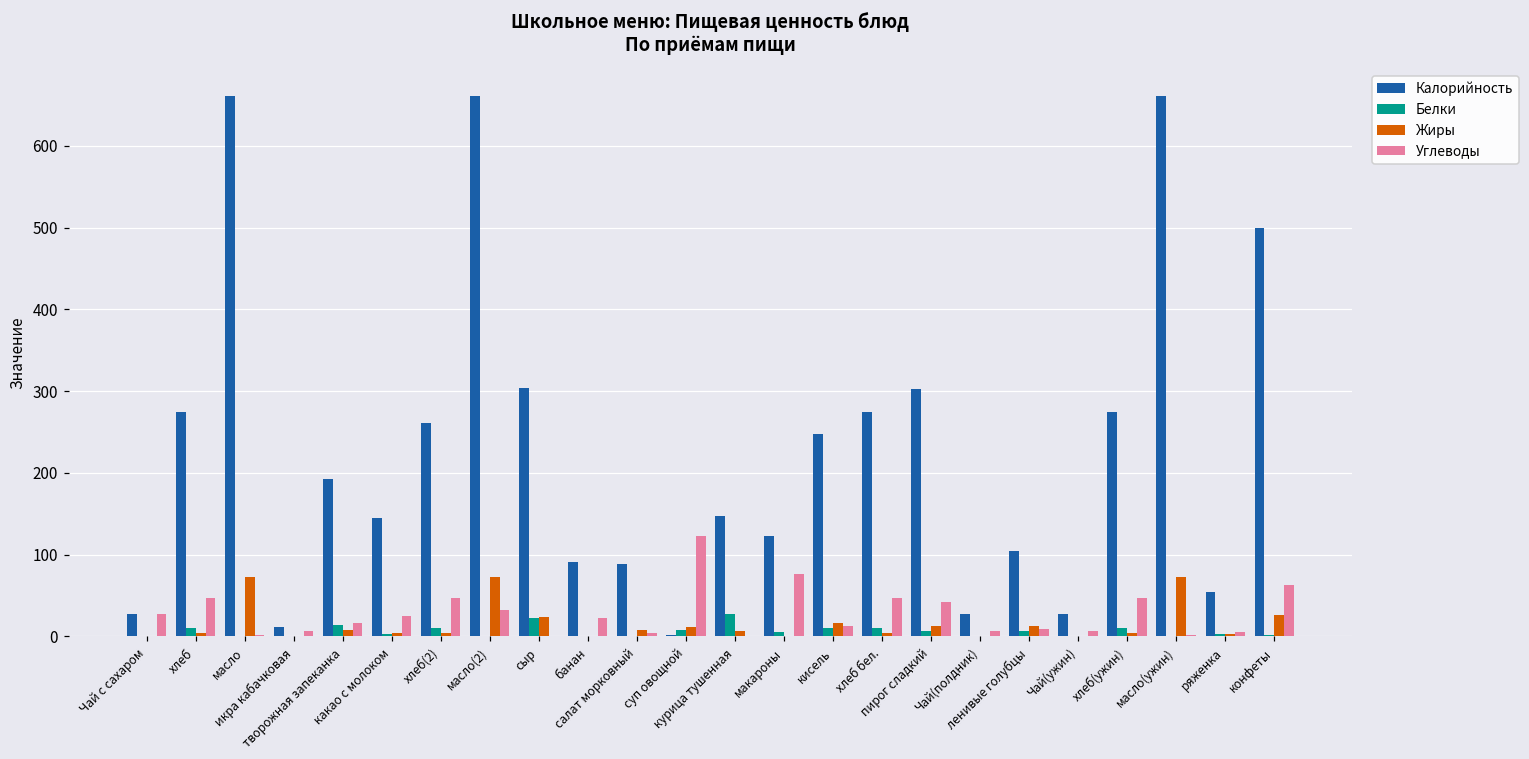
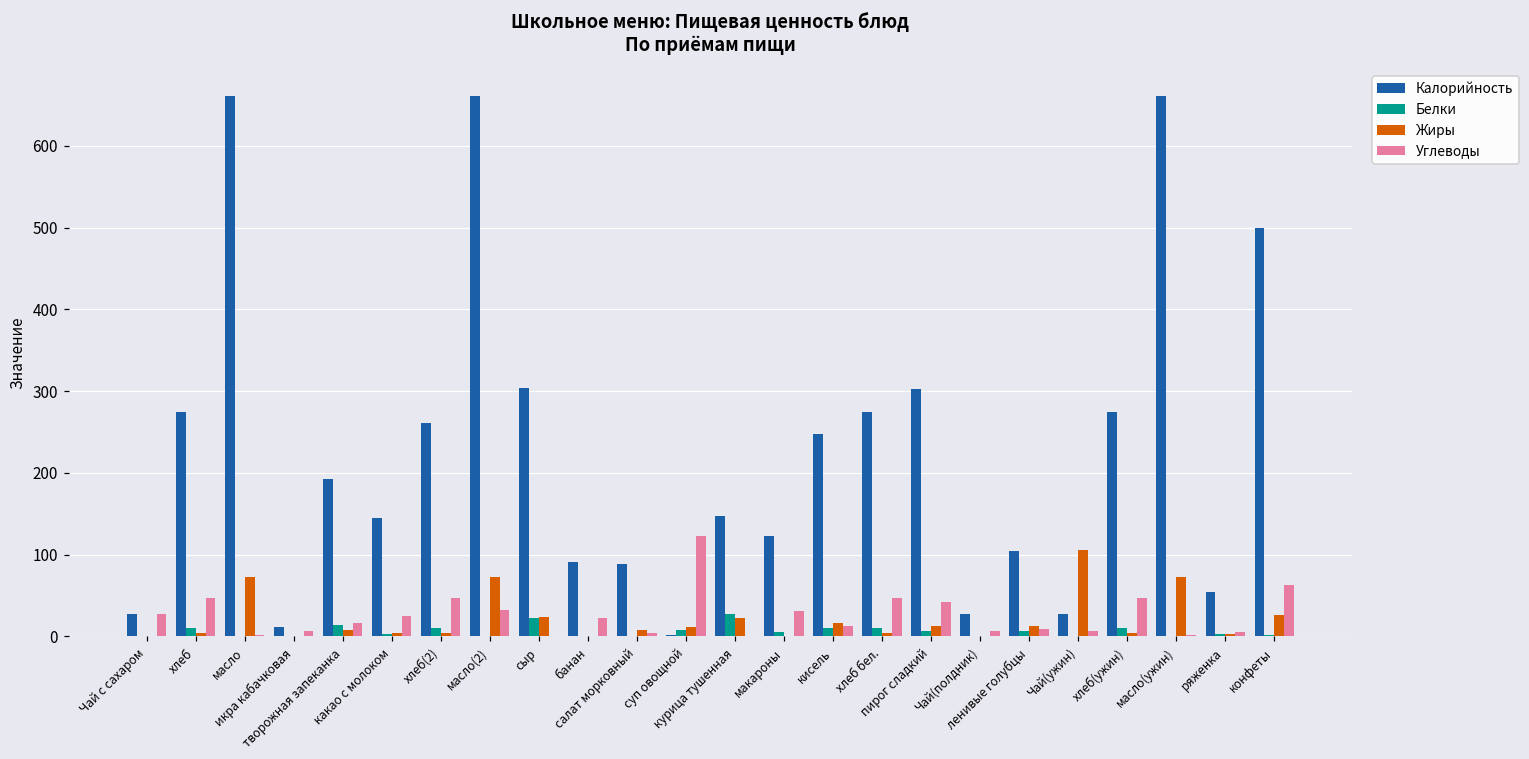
Жиры, курица тушенная: 10 -> 20
Углеводы, макароны: 80 -> 30
Жиры, Чай(ужин): 0 -> 110
